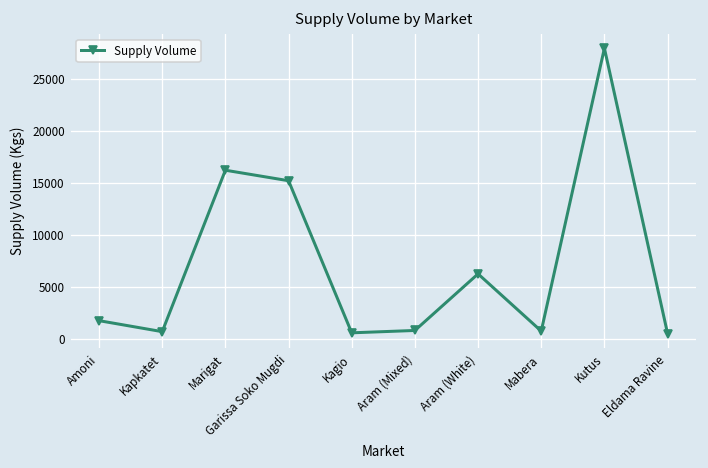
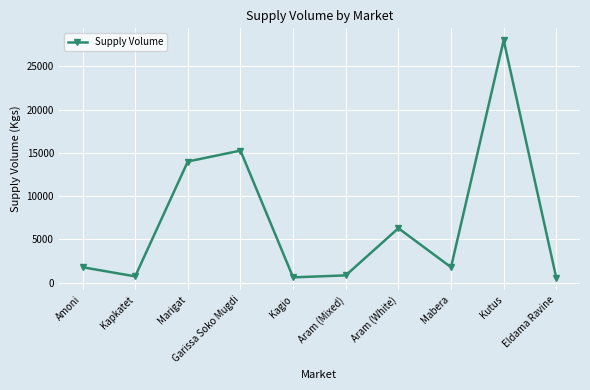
Marigat: 16000 -> 14000
Mabera: 1000 -> 2000
